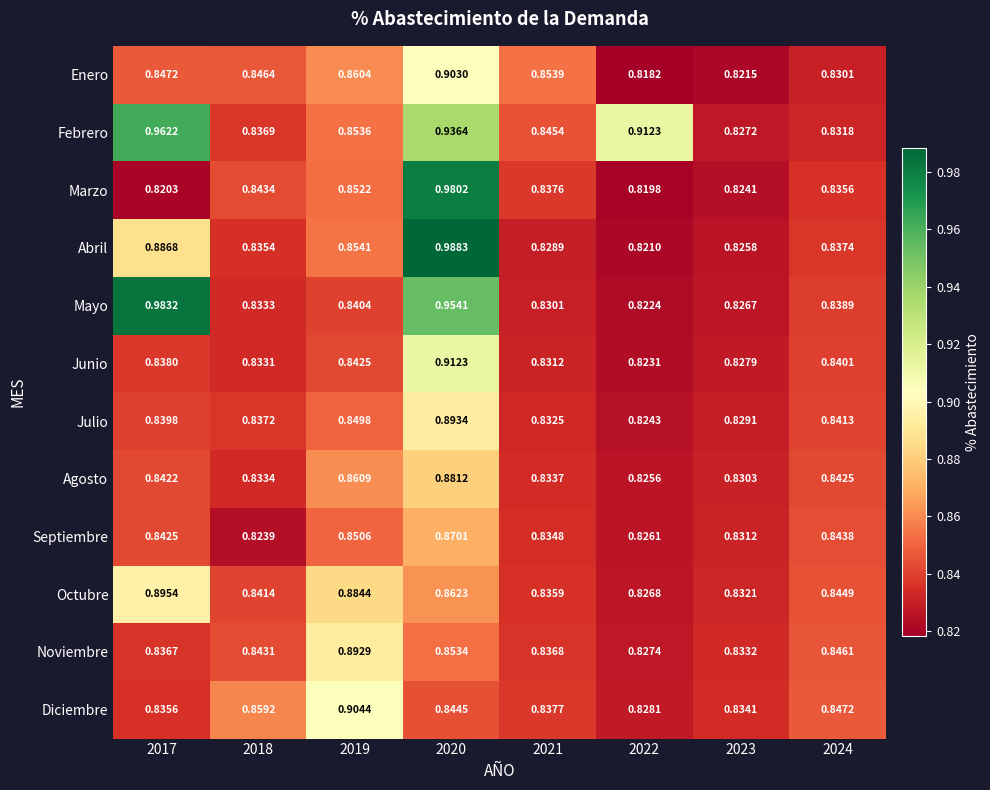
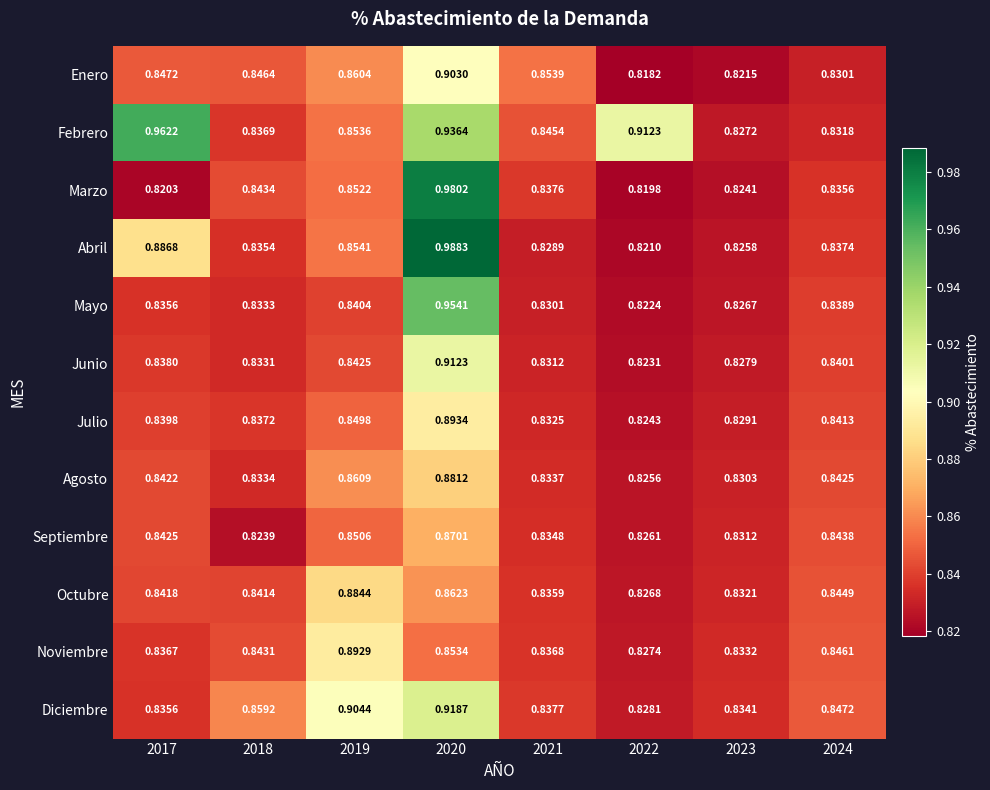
Mayo, 2017: 0.9832 -> 0.8356
Octubre, 2017: 0.8954 -> 0.8418
Diciembre, 2020: 0.8445 -> 0.9187
